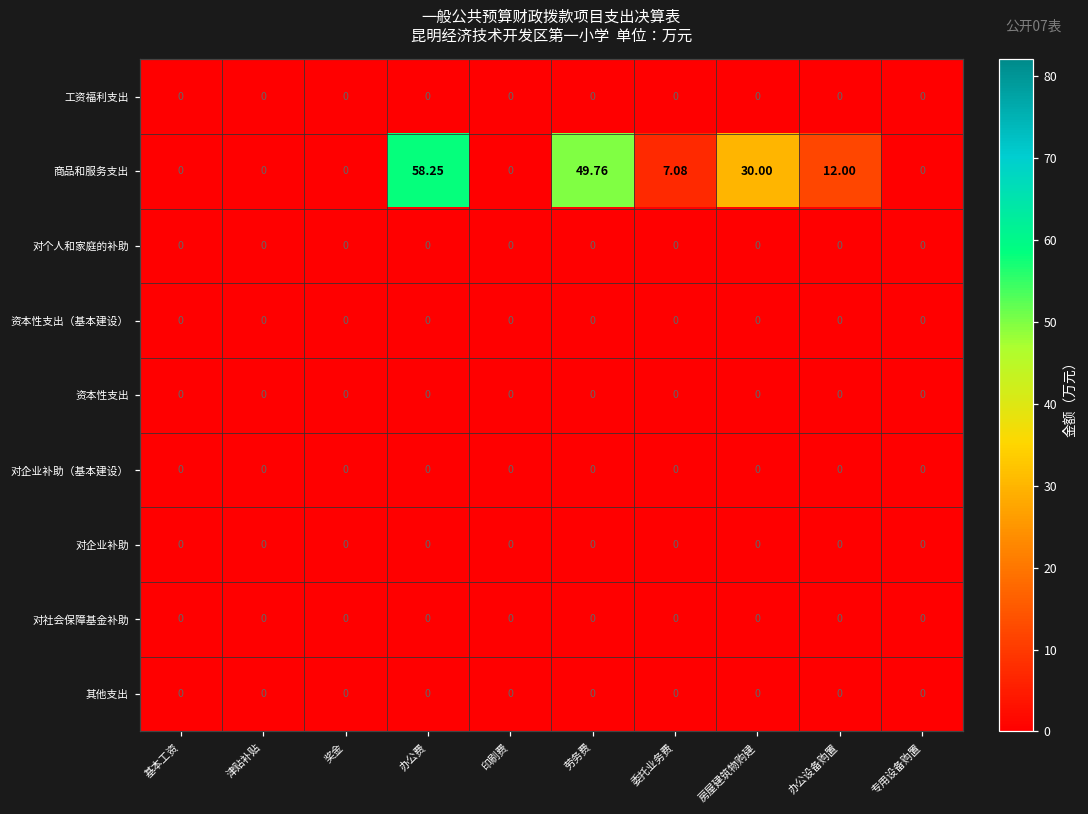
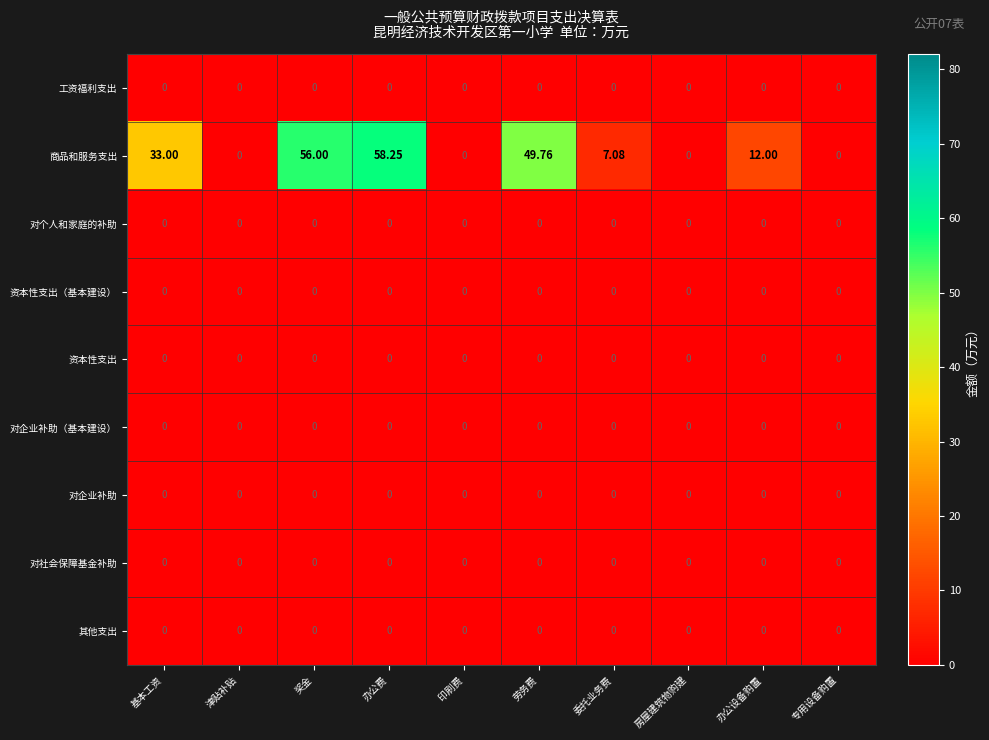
商品和服务支出, 基本工资: 0 -> 33.00
商品和服务支出, 奖金: 0 -> 56.00
商品和服务支出, 房屋建筑物购建: 30.00 -> 0
